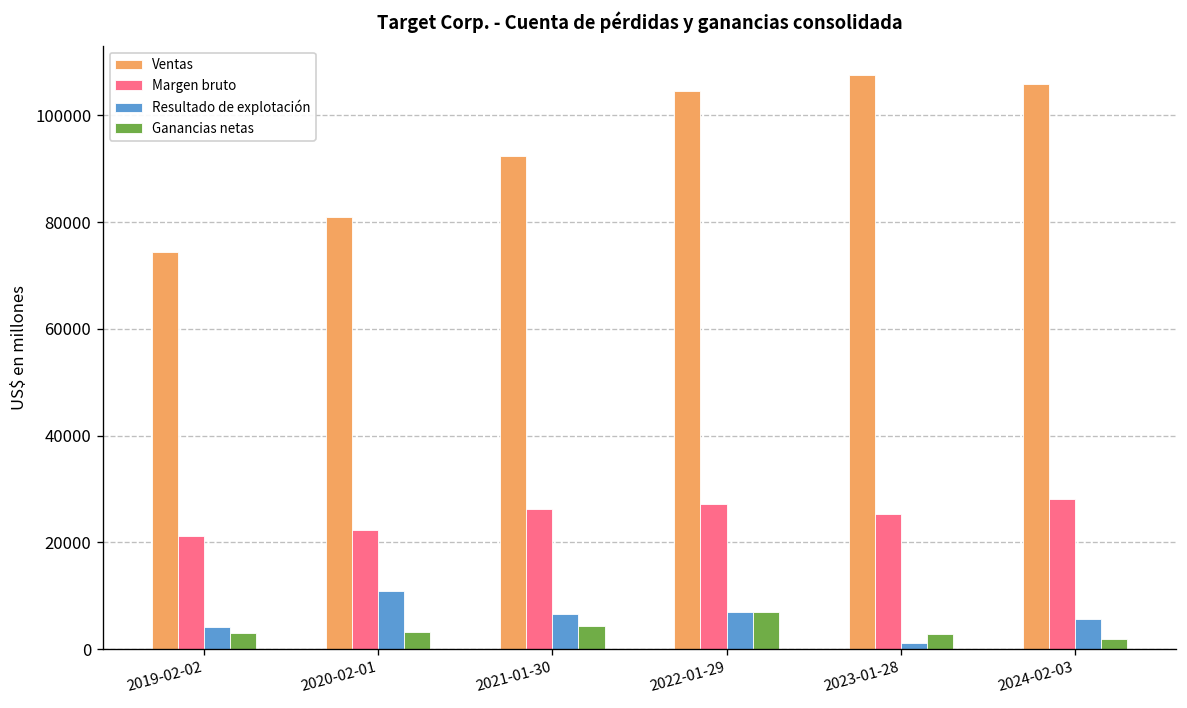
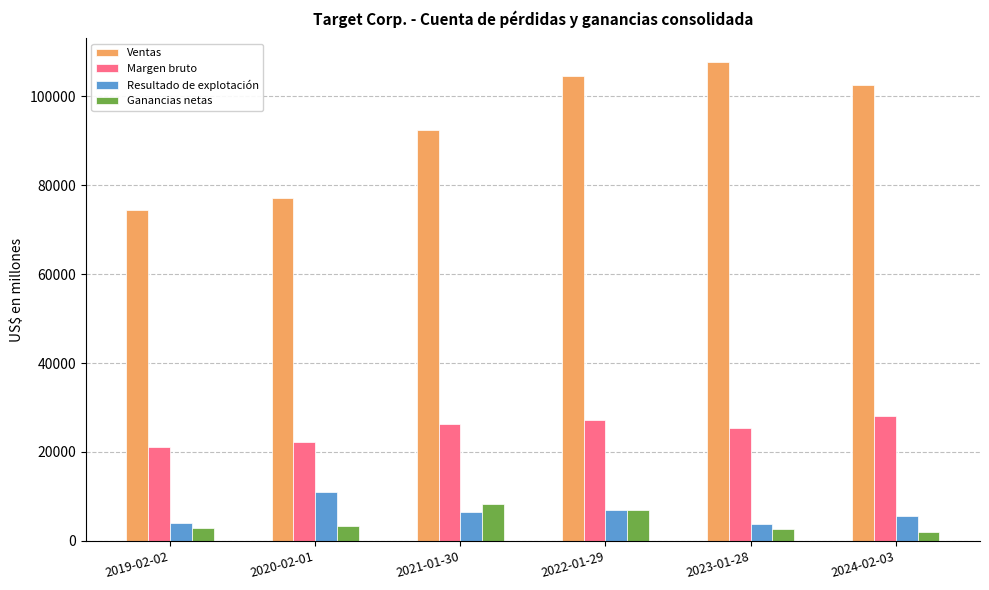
Ventas, 2020-02-01: 81000 -> 77000
Ganancias netas, 2021-01-30: 4000 -> 8000
Resultado de explotación, 2023-01-28: 1000 -> 4000
Ventas, 2024-02-03: 106000 -> 103000
